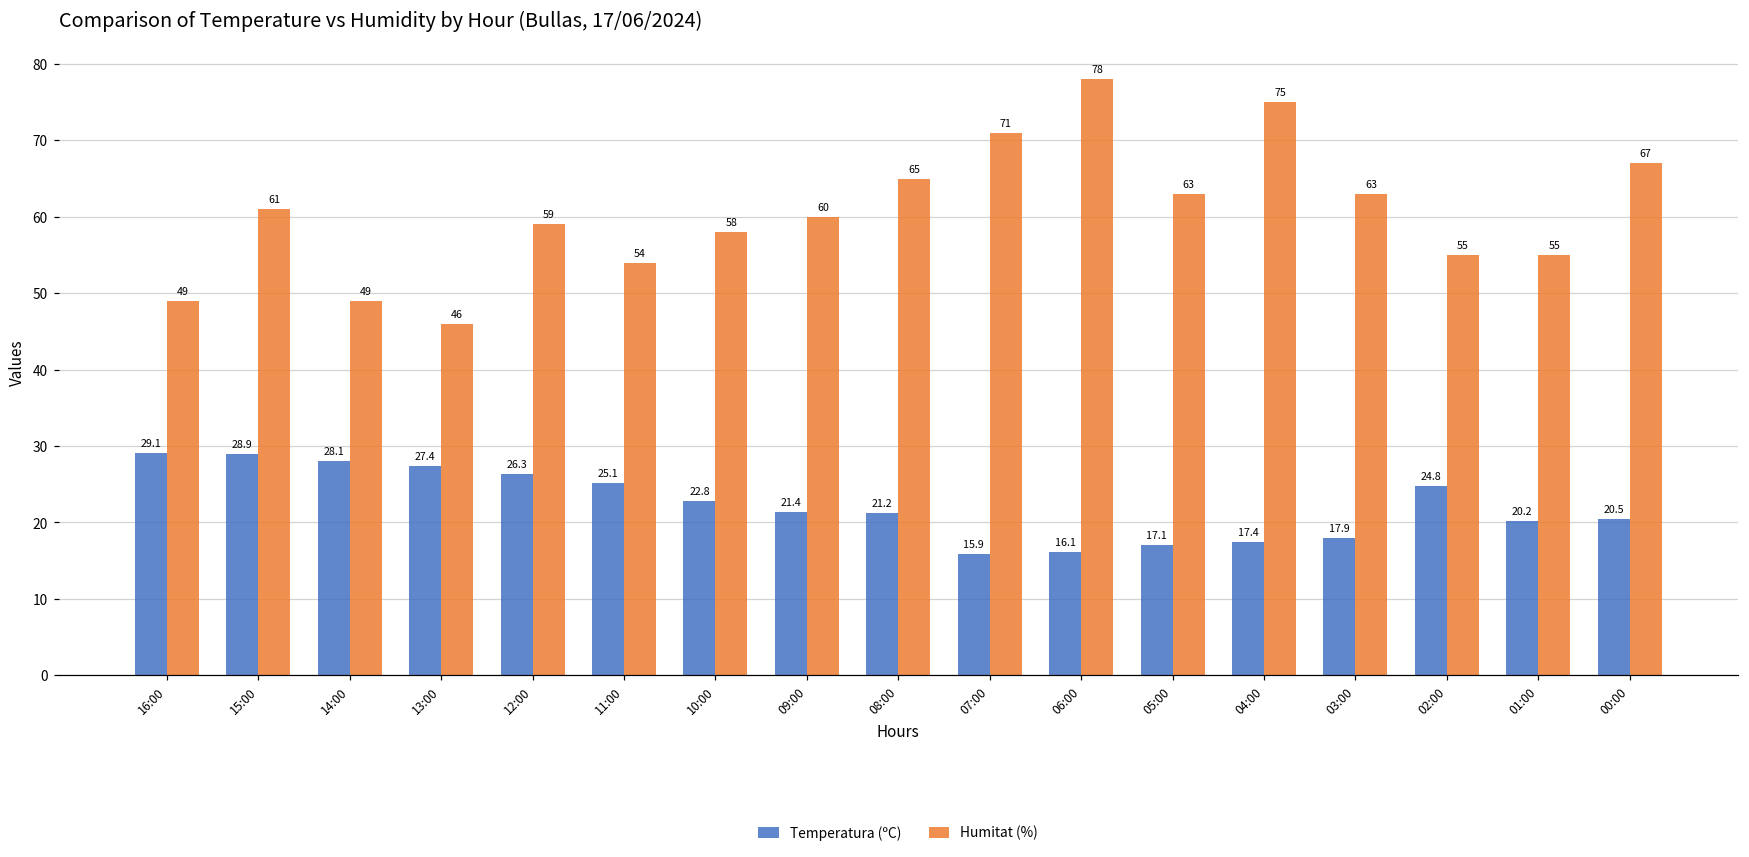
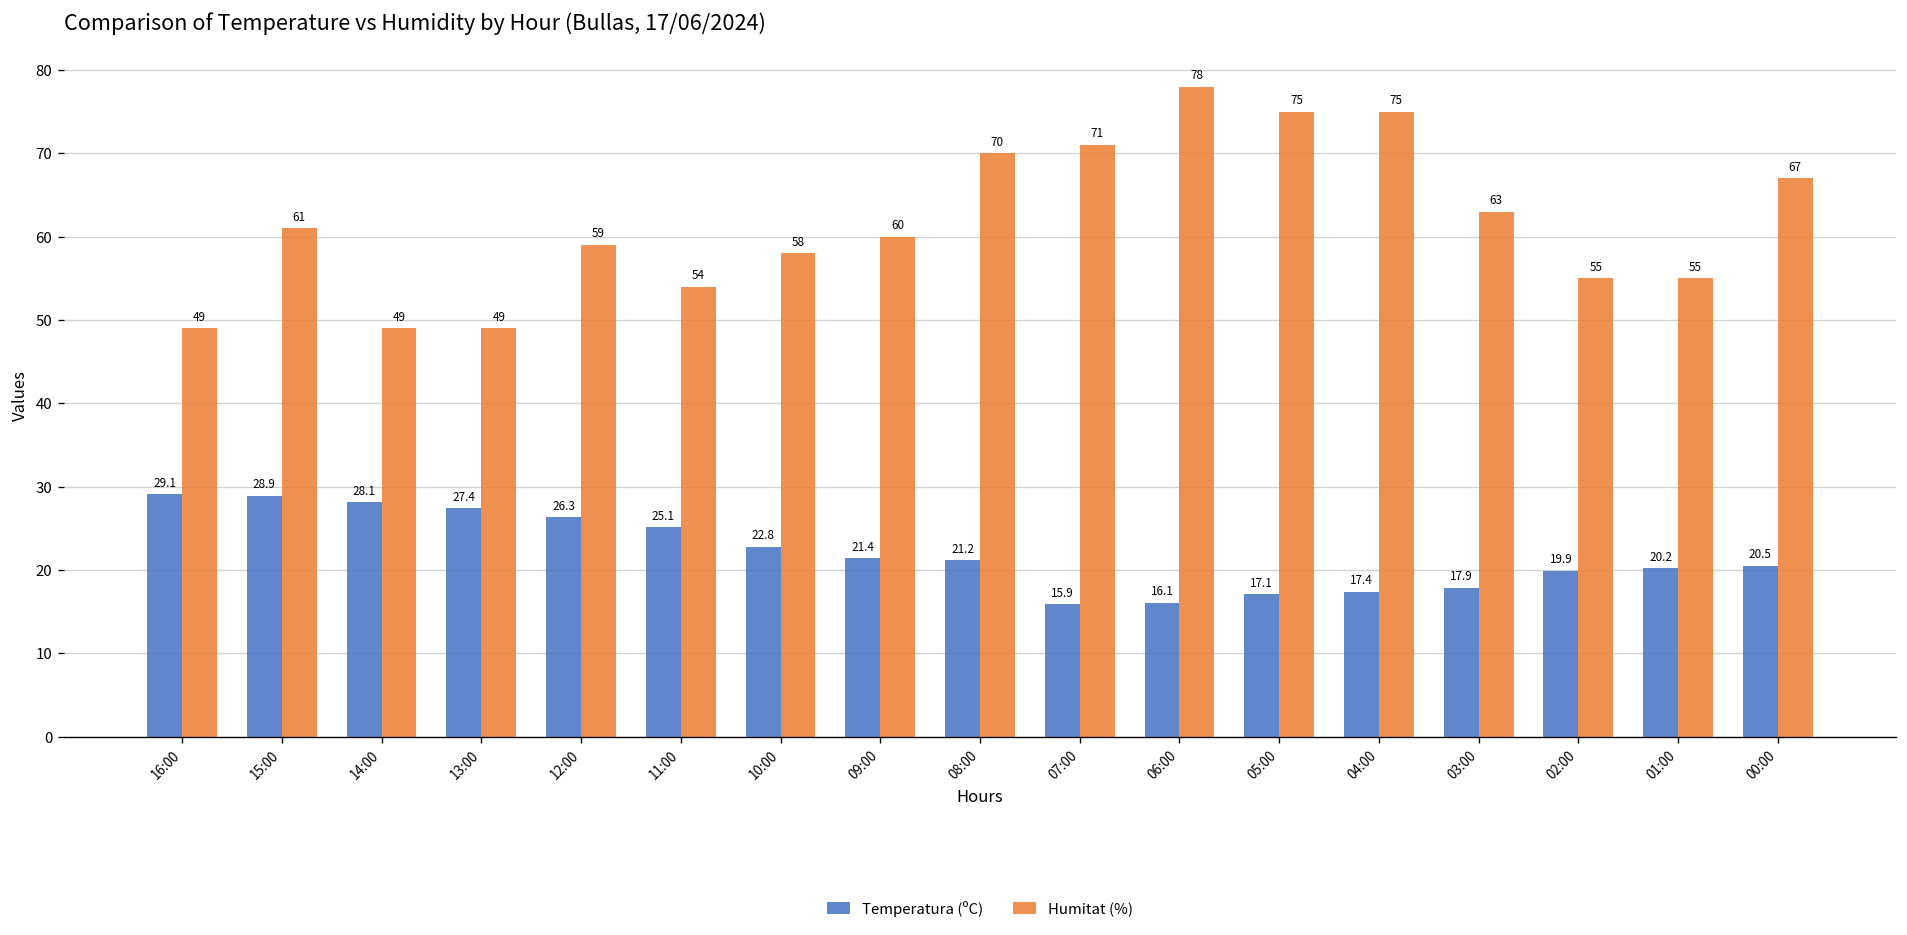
Humitat (%), 13:00: 46 -> 49
Humitat (%), 08:00: 65 -> 70
Humitat (%), 05:00: 63 -> 75
Temperatura (ºC), 02:00: 24.8 -> 19.9
